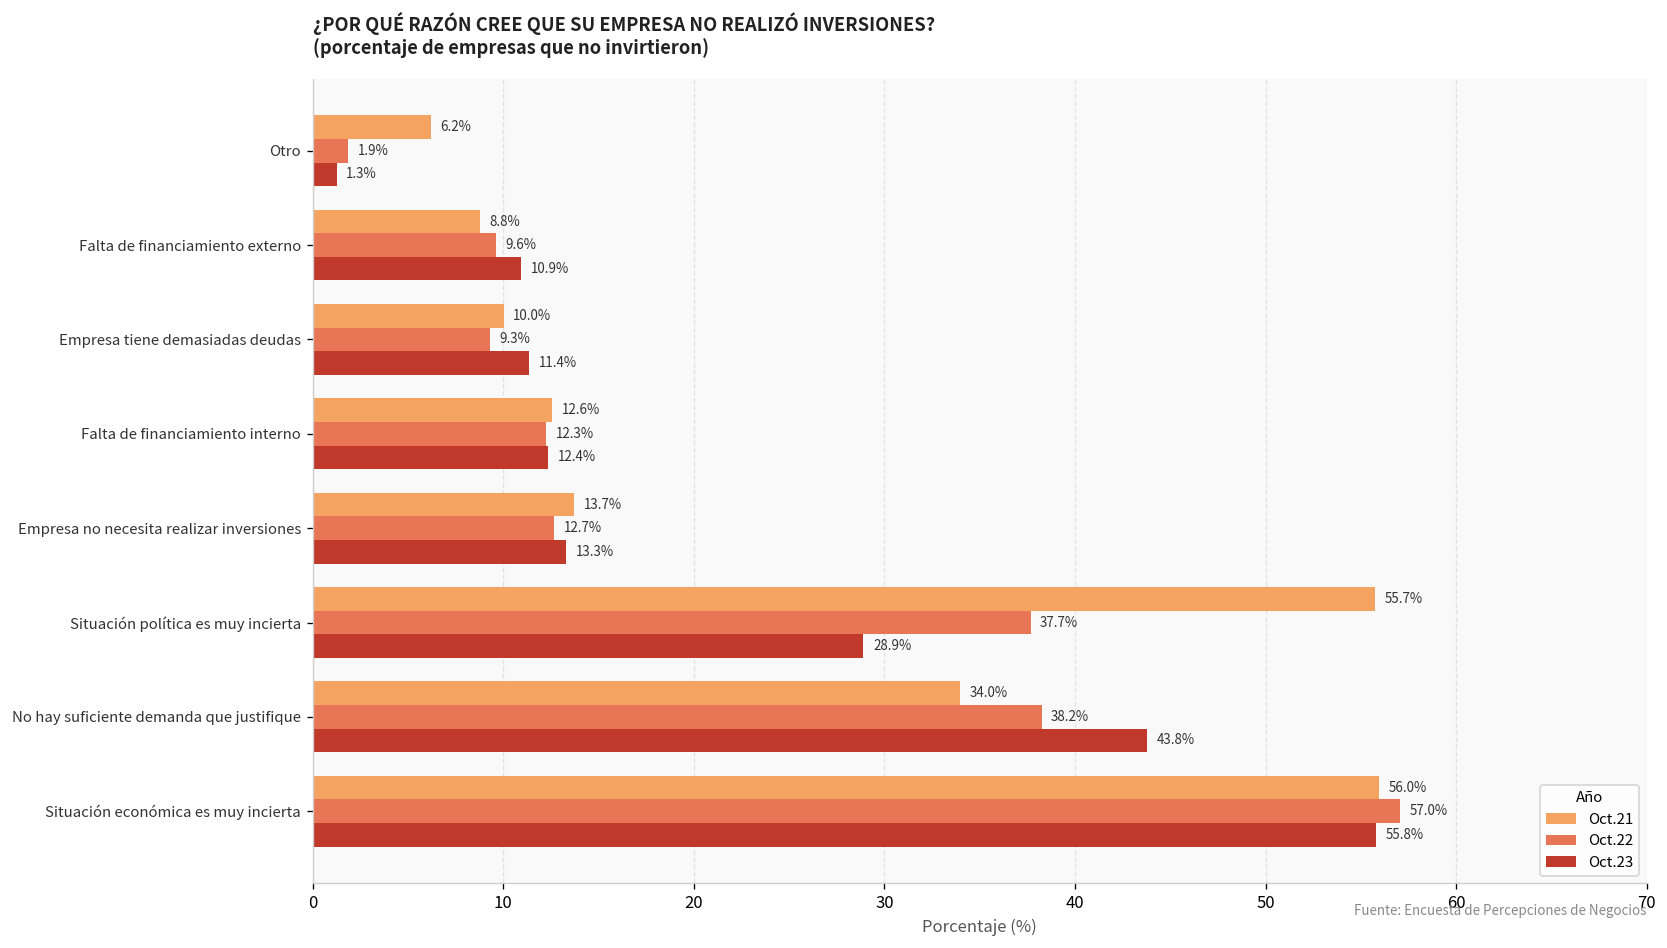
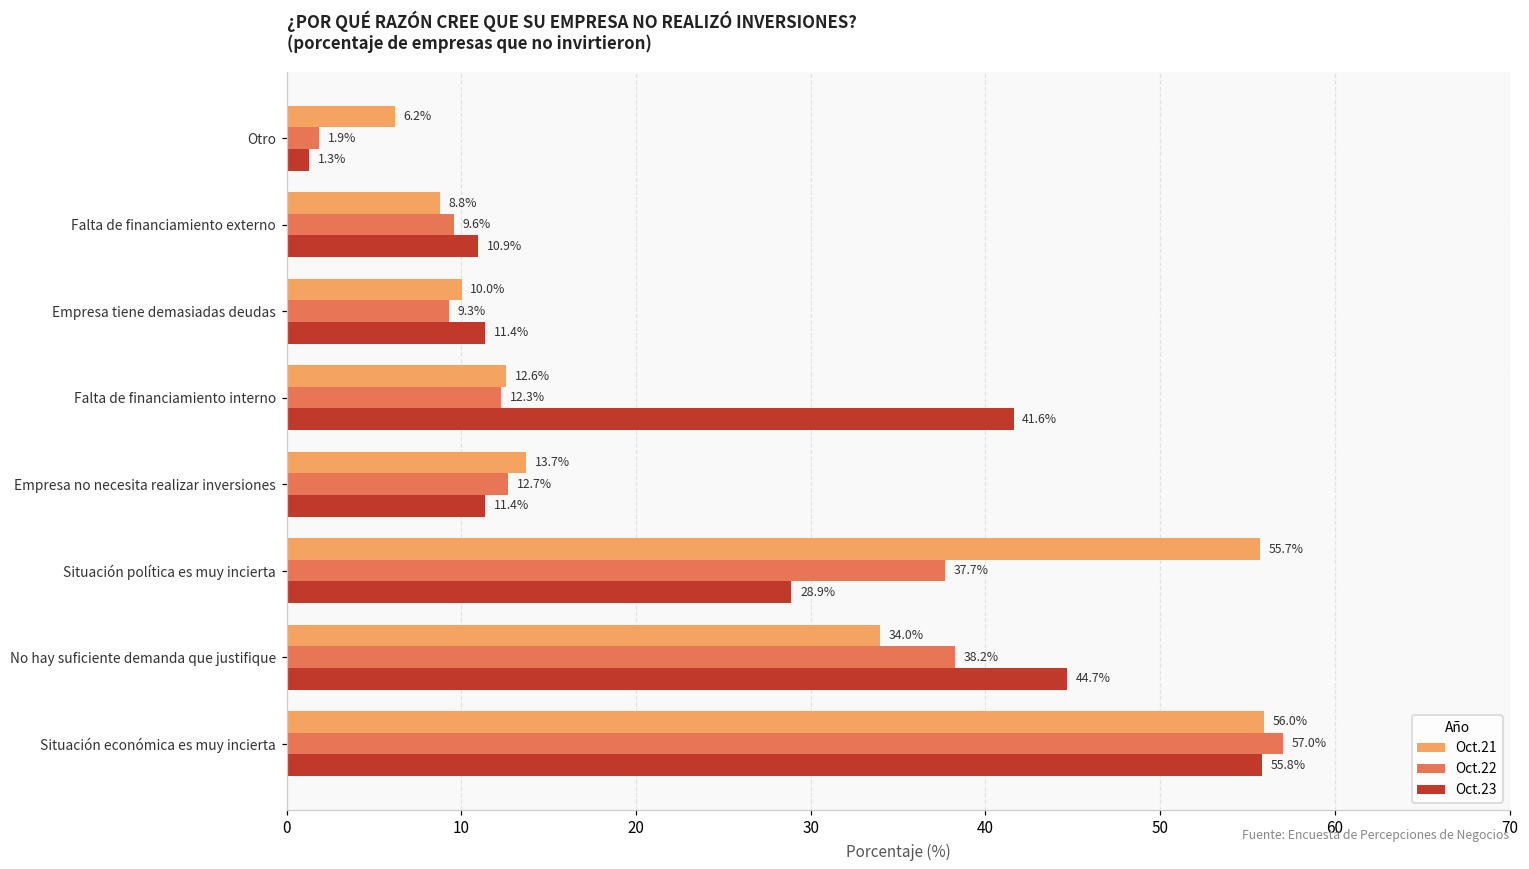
Oct.23, Falta de financiamiento interno: 12.4% -> 41.6%
Oct.23, Empresa no necesita realizar inversiones: 13.3% -> 11.4%
Oct.23, No hay suficiente demanda que justifique: 43.8% -> 44.7%
